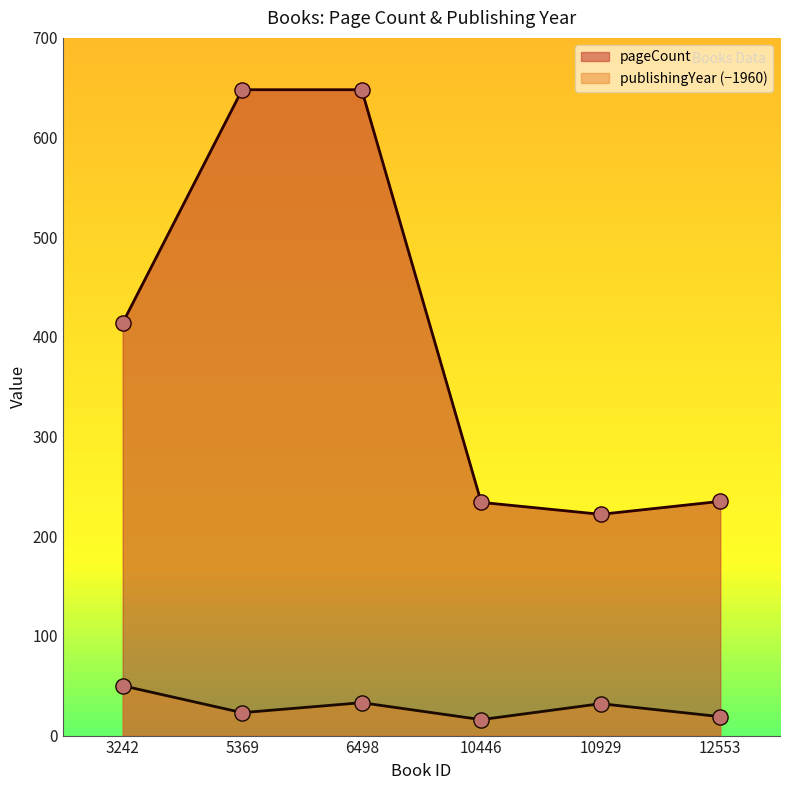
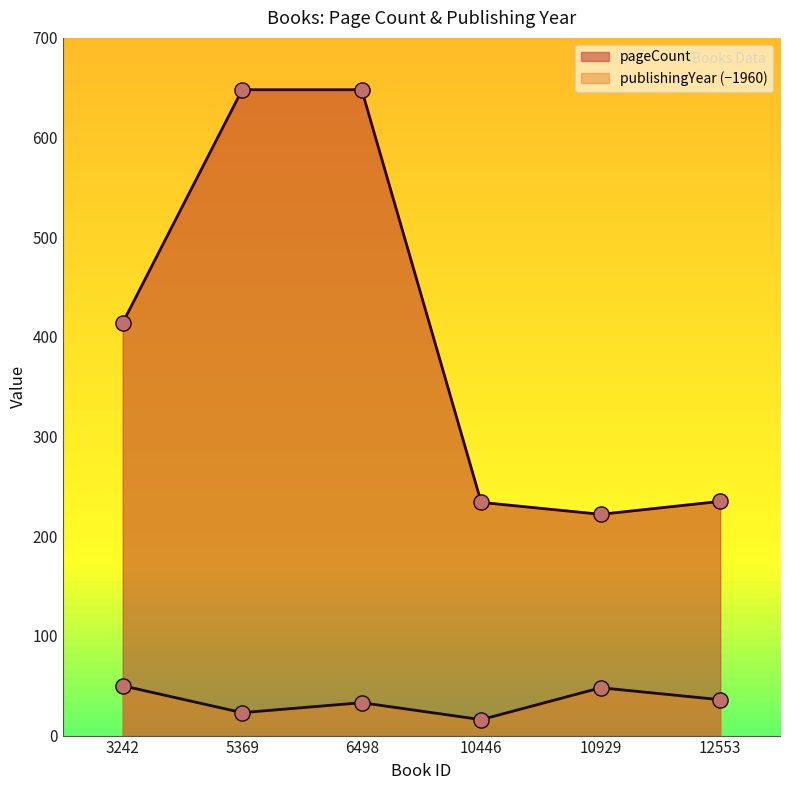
publishingYear (−1960), 10929: 30 -> 50
publishingYear (−1960), 12553: 20 -> 40
